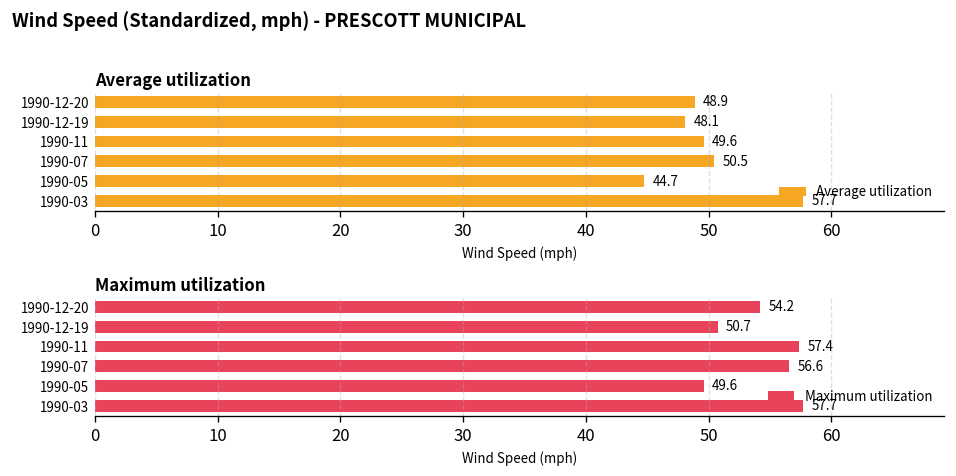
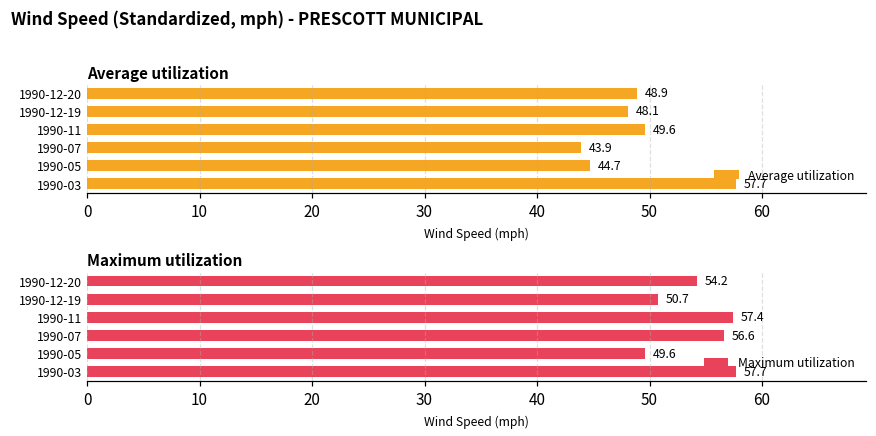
Average utilization, 1990-07: 50.5 -> 43.9
